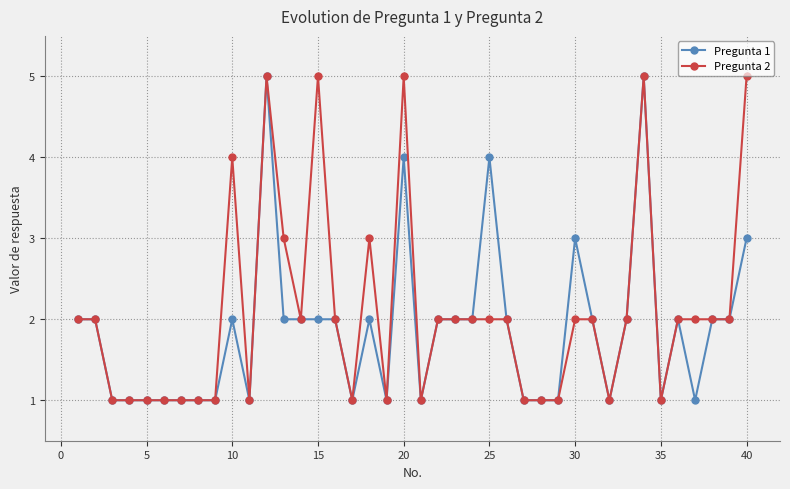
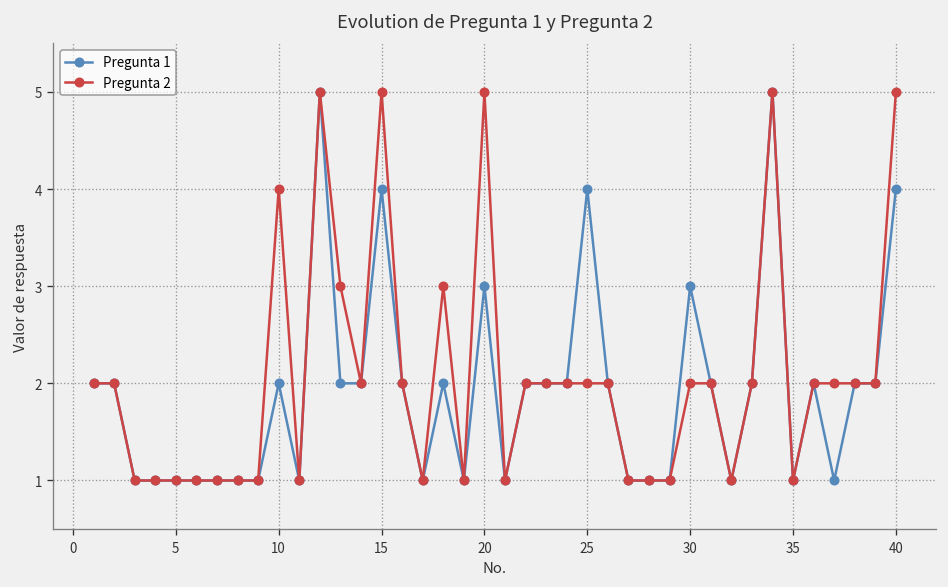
Pregunta 1, 15: 2 -> 4
Pregunta 1, 20: 4 -> 3
Pregunta 1, 40: 3 -> 4
